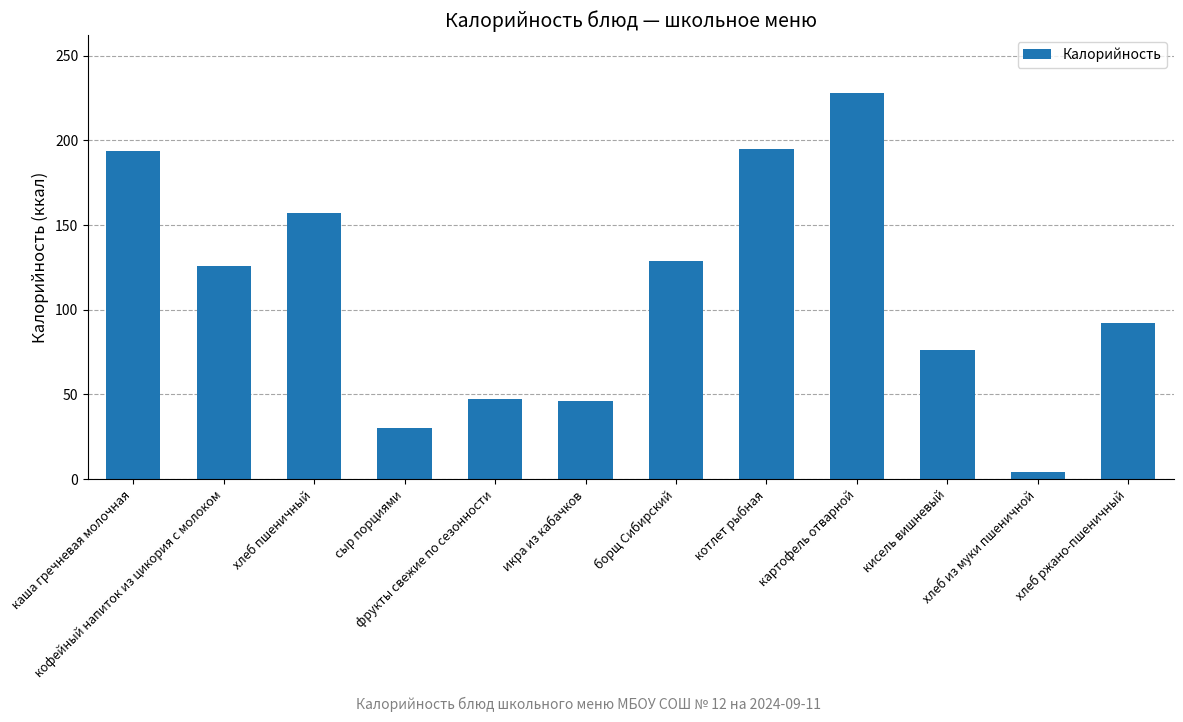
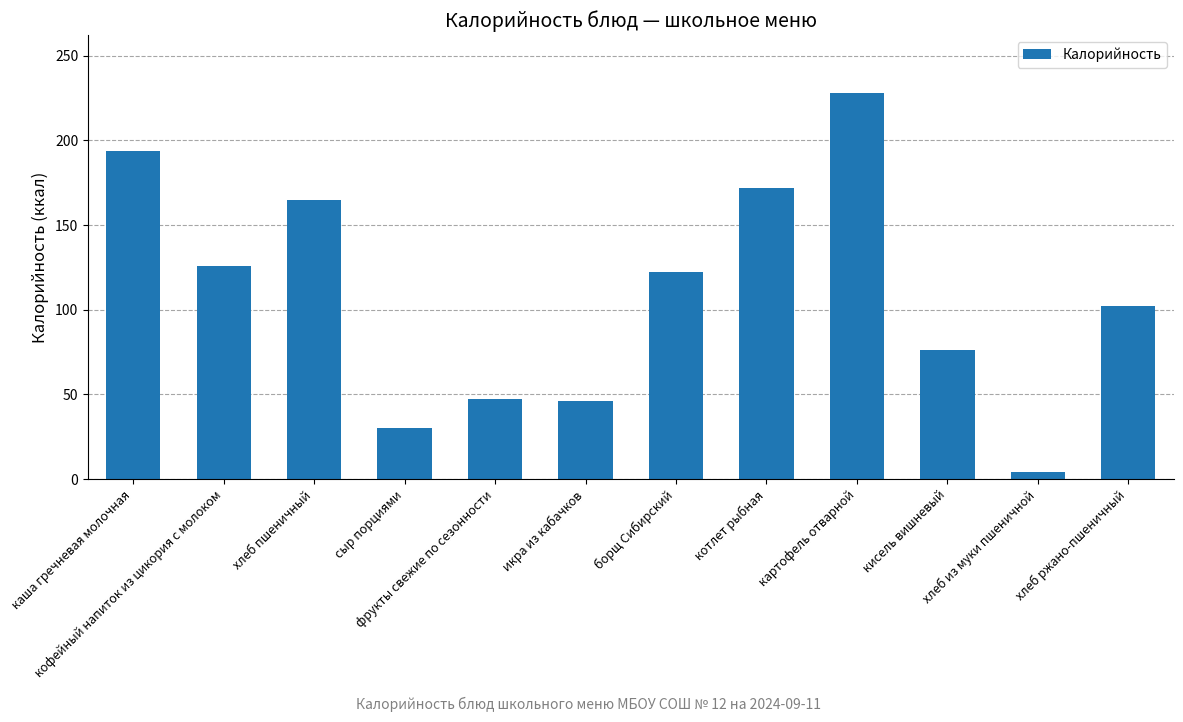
хлеб пшеничный: 157 -> 165
борщ Сибирский: 129 -> 122
котлет рыбная: 195 -> 172
хлеб ржано-пшеничный: 92 -> 102
